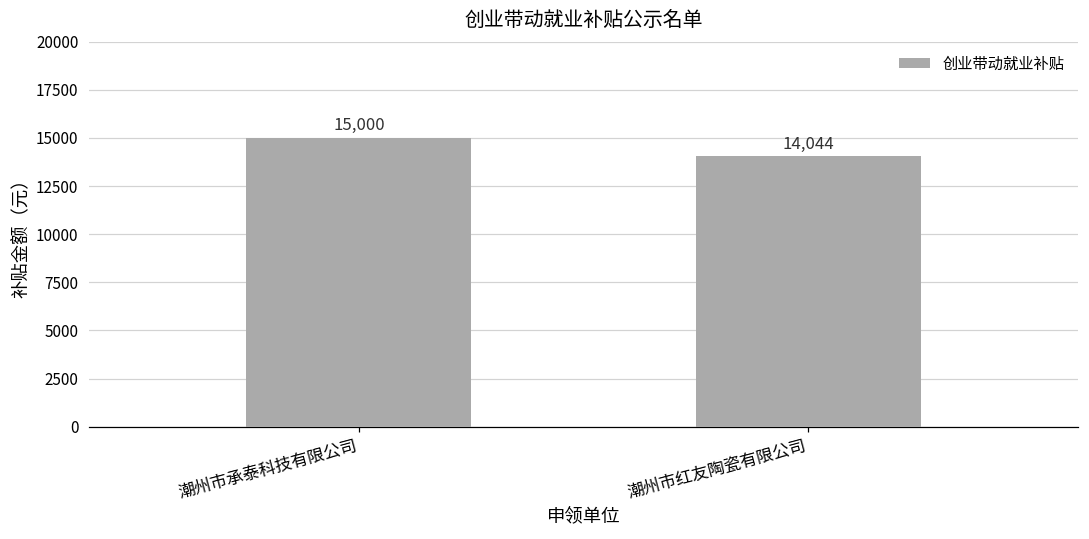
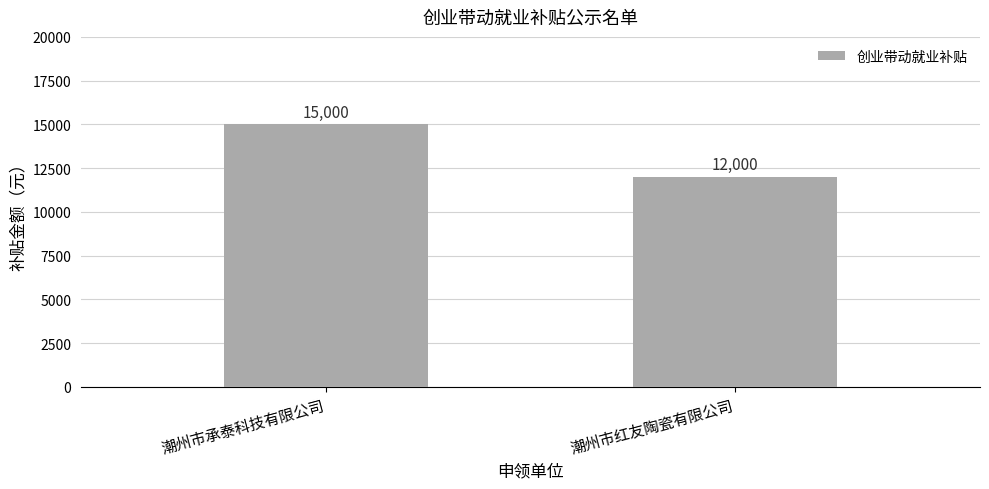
潮州市红友陶瓷有限公司: 14,044 -> 12,000
